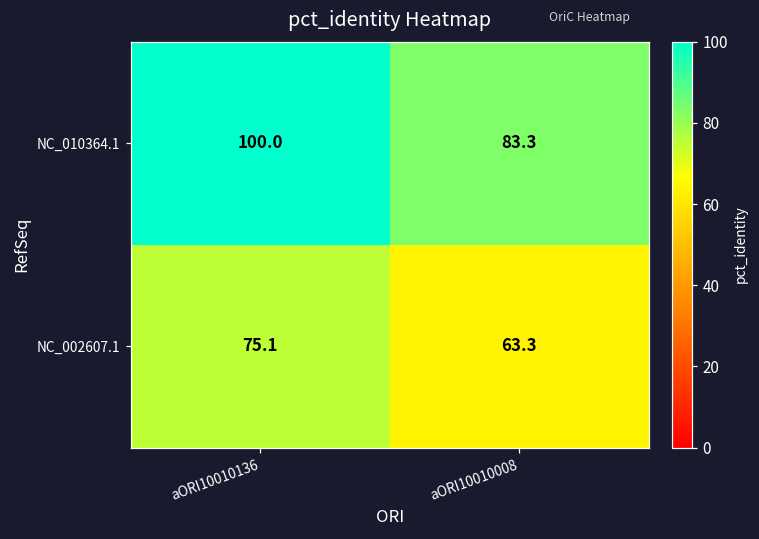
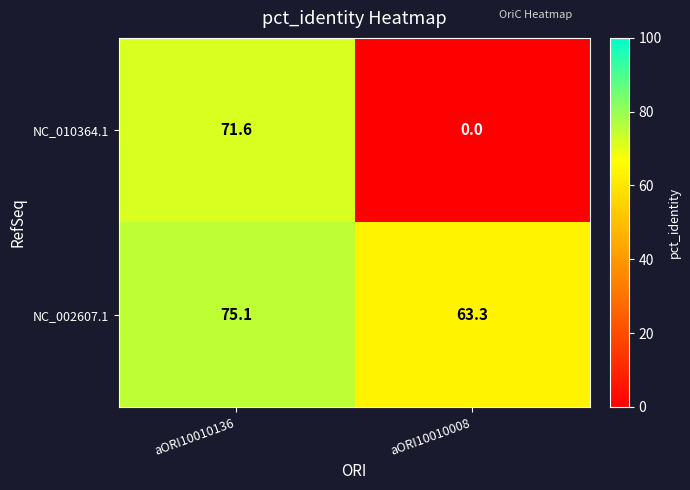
NC_010364.1, aORI10010136: 100.0 -> 71.6
NC_010364.1, aORI10010008: 83.3 -> 0.0
